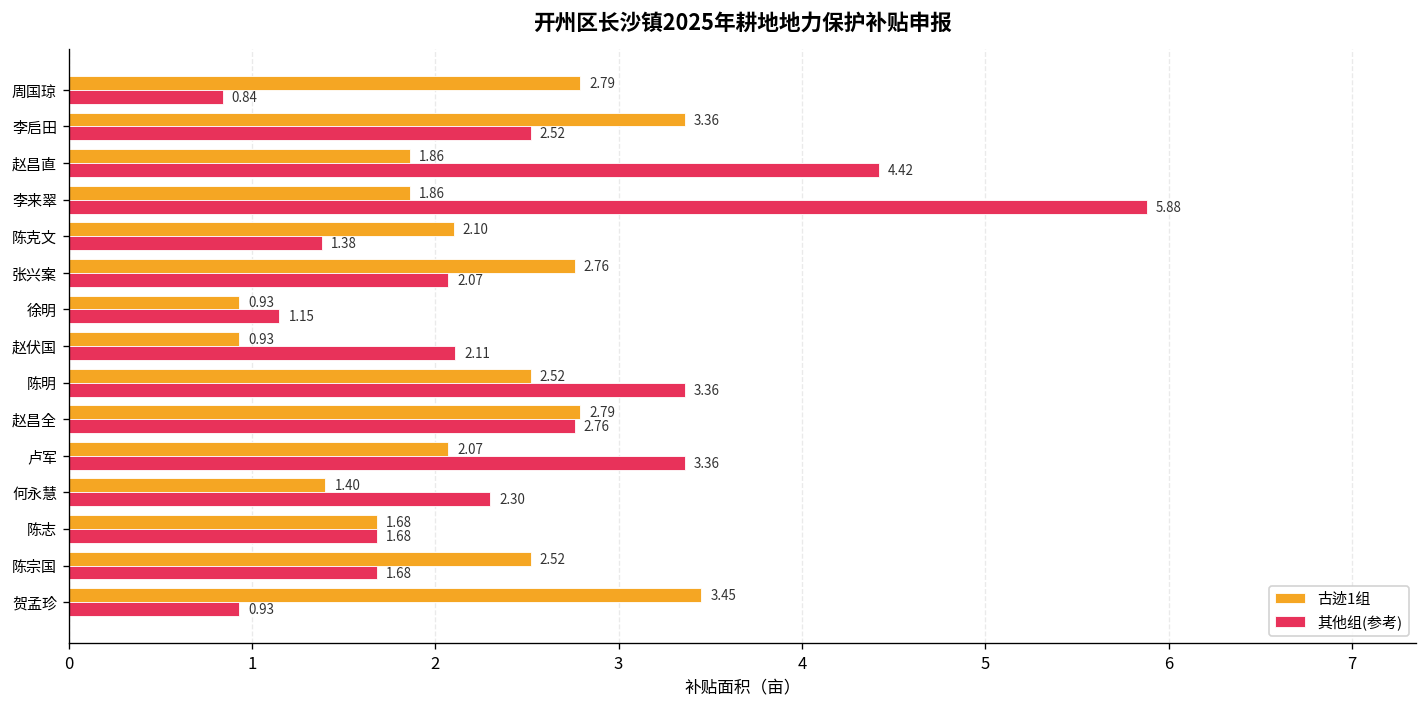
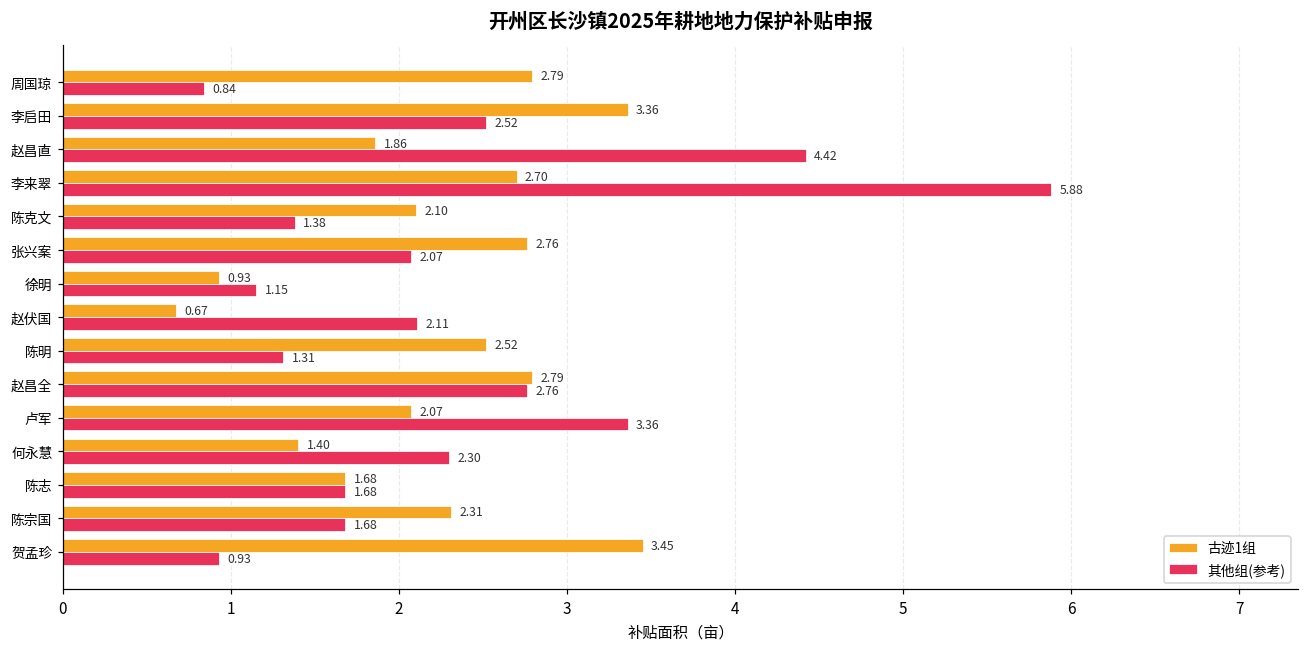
古迹1组, 李来翠: 1.86 -> 2.70
古迹1组, 赵伏国: 0.93 -> 0.67
其他组(参考), 陈明: 3.36 -> 1.31
古迹1组, 陈宗国: 2.52 -> 2.31
